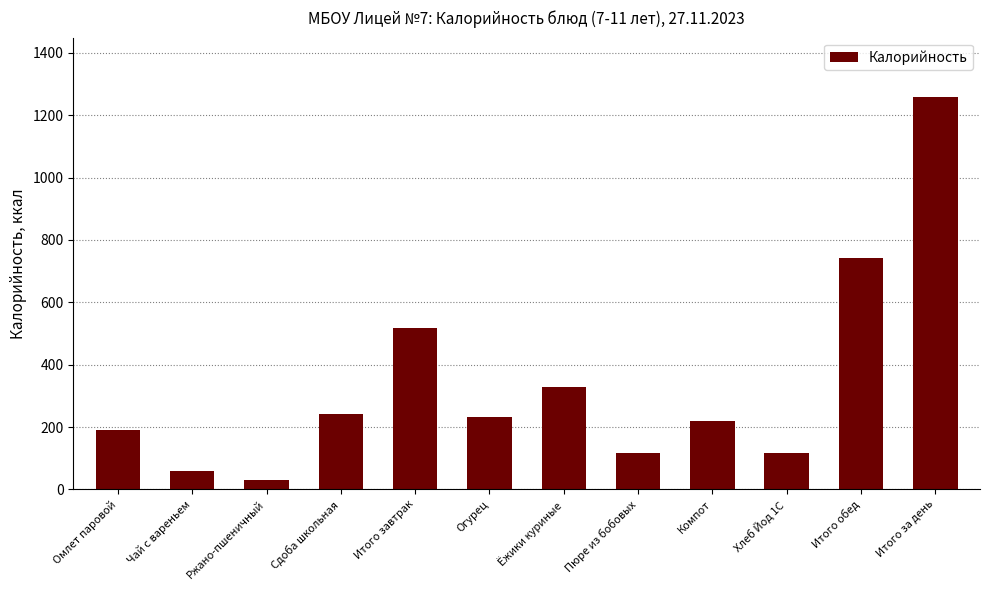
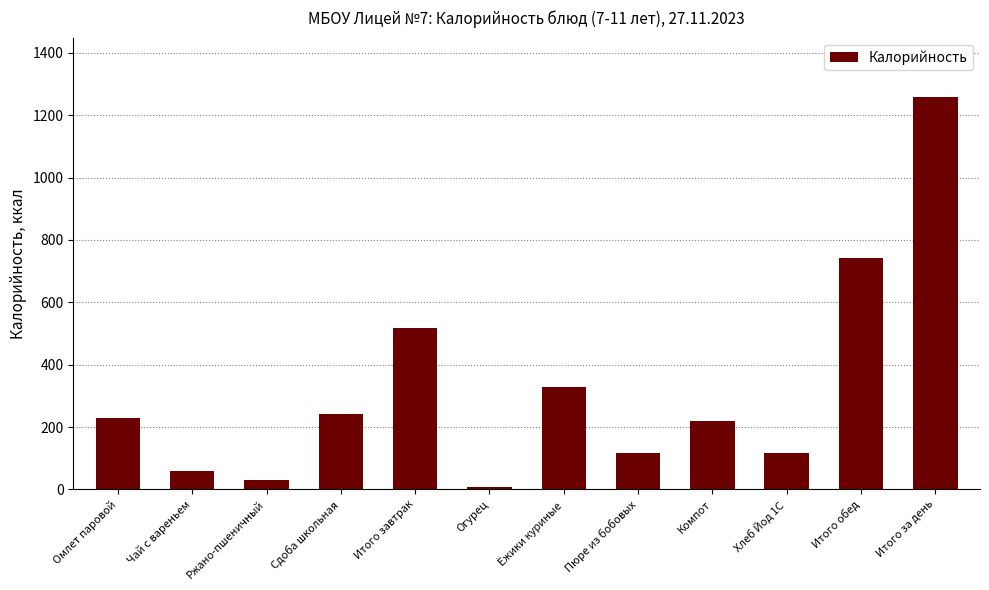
Омлет паровой: 190 -> 230
Огурец: 230 -> 10
